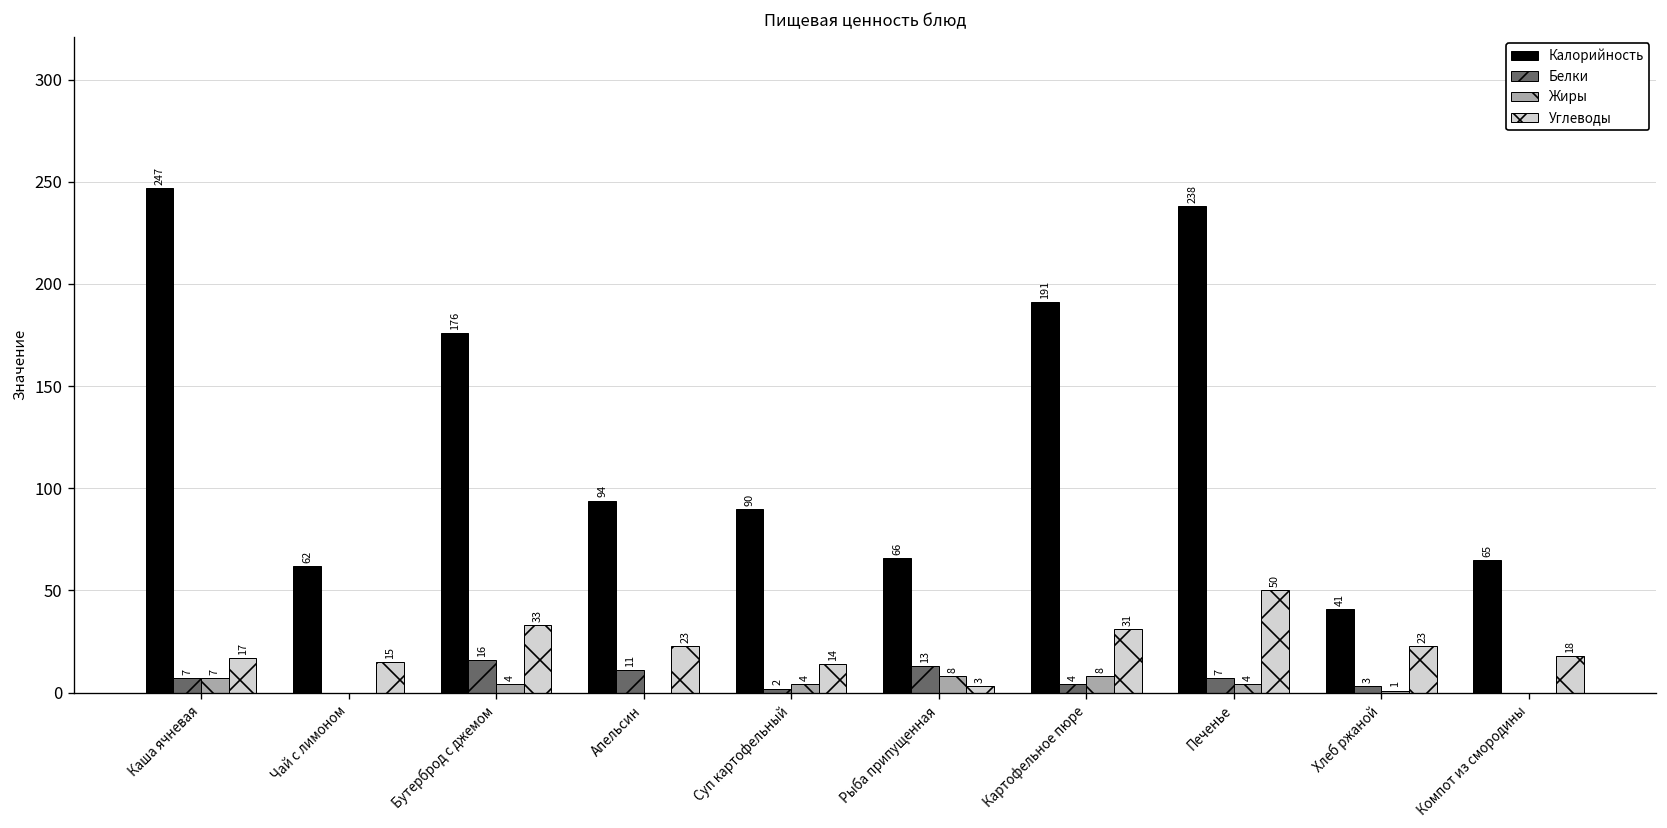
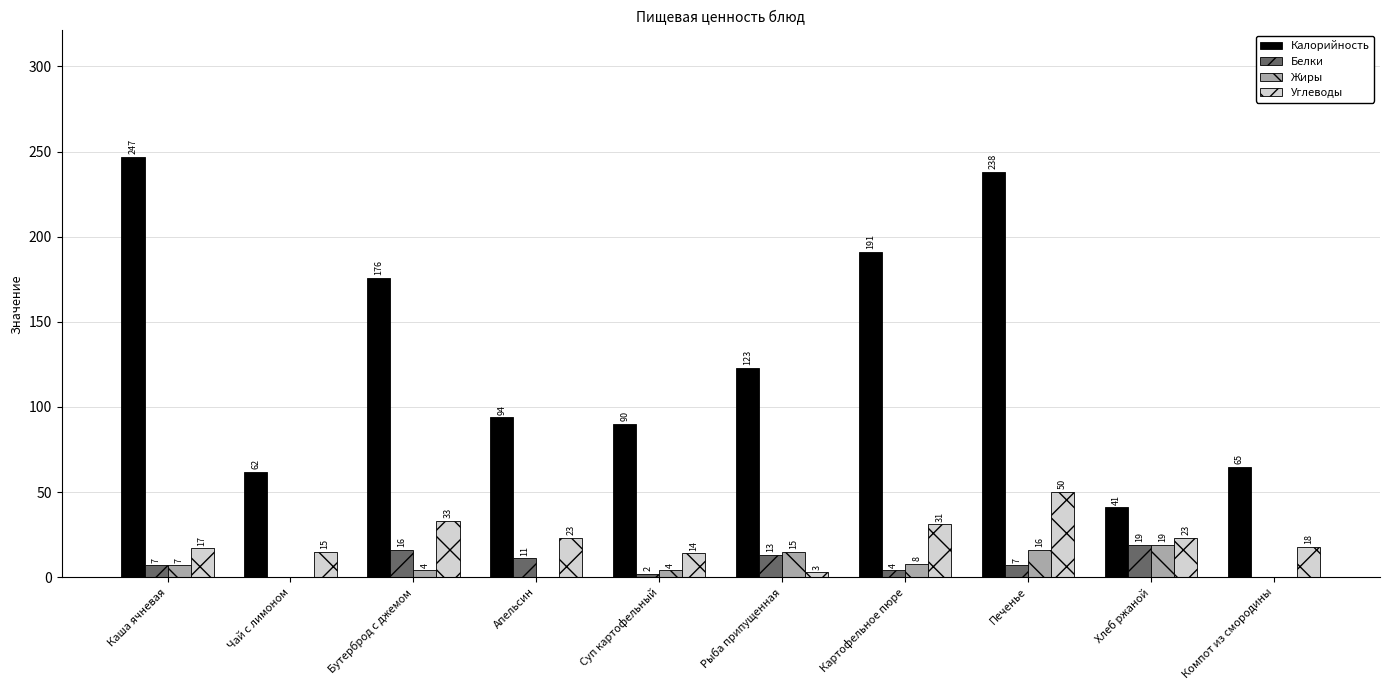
Калорийность, Рыба припущенная: 66 -> 123
Жиры, Рыба припущенная: 8 -> 15
Жиры, Печенье: 4 -> 16
Белки, Хлеб ржаной: 3 -> 19
Жиры, Хлеб ржаной: 1 -> 19
